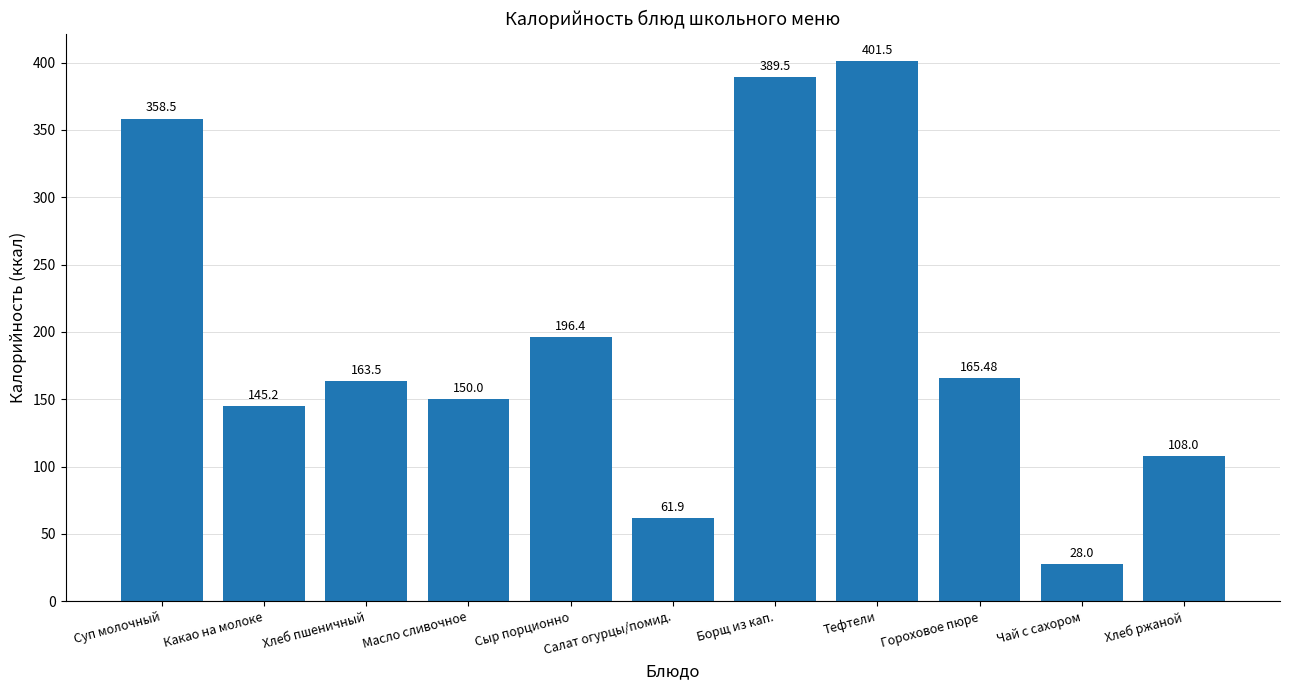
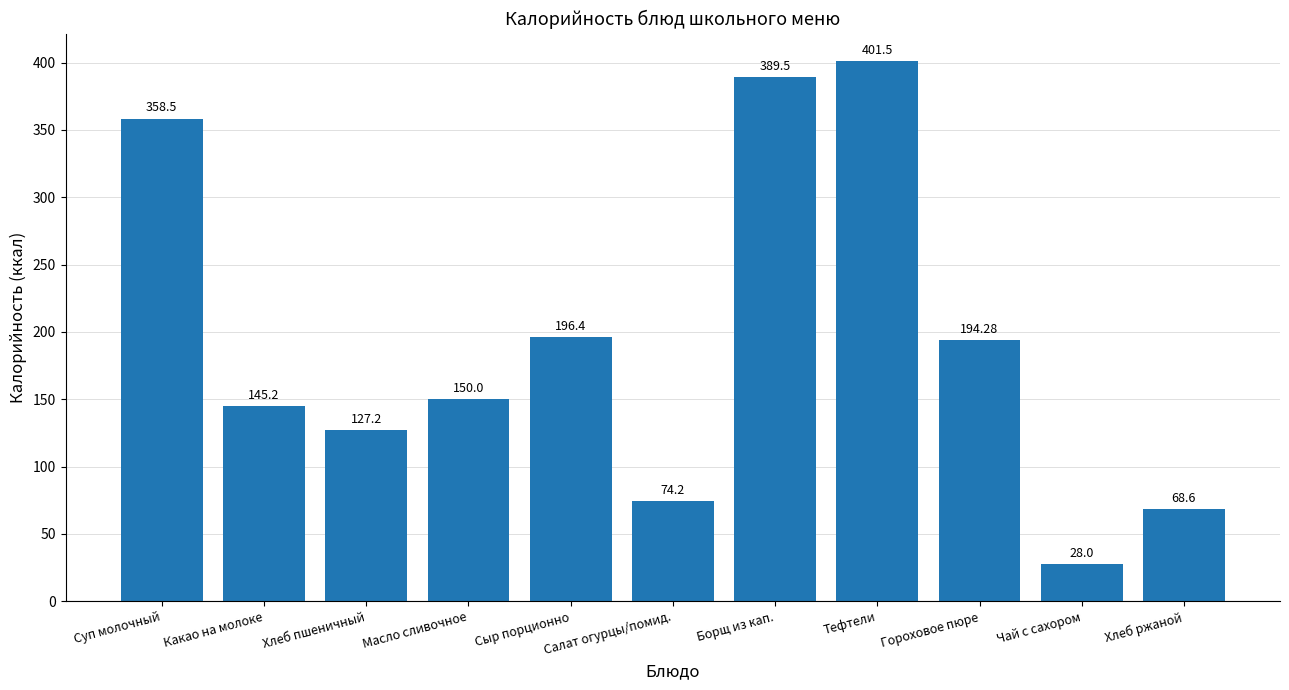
Хлеб пшеничный: 163.5 -> 127.2
Салат огурцы/помид.: 61.9 -> 74.2
Гороховое пюре: 165.48 -> 194.28
Хлеб ржаной: 108.0 -> 68.6
